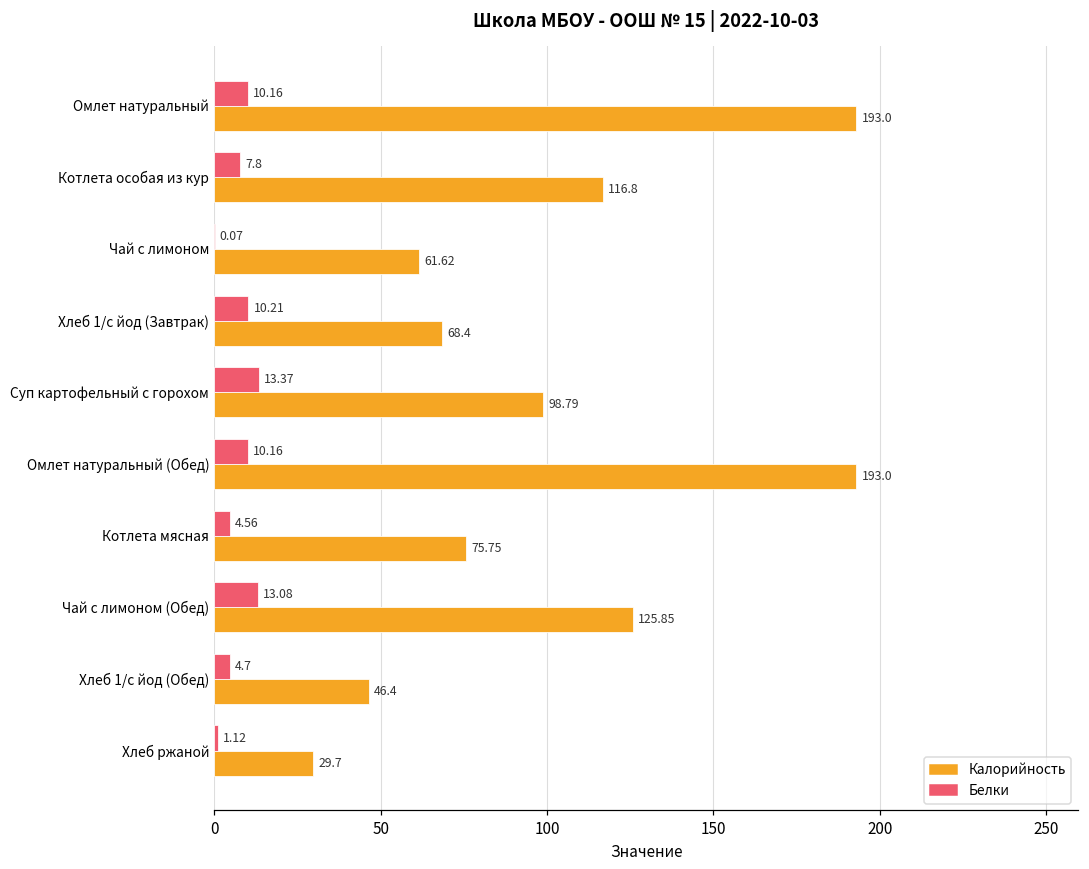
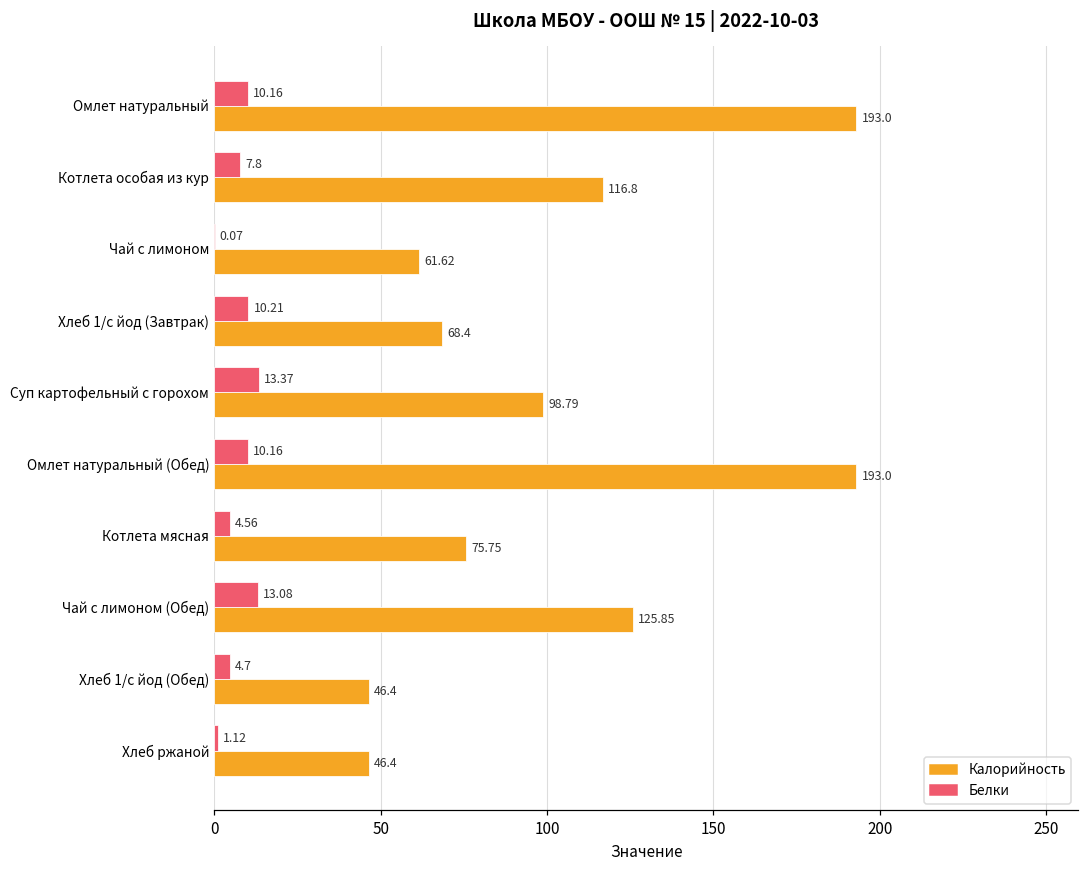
Калорийность, Хлеб ржаной: 29.7 -> 46.4
